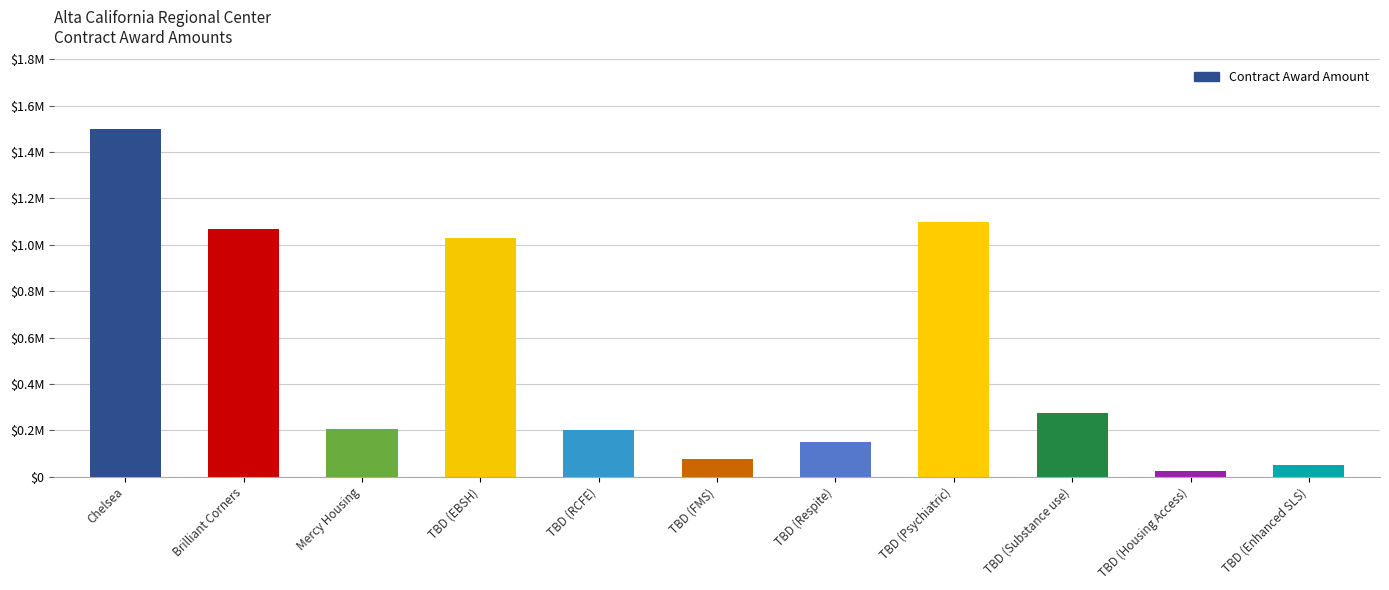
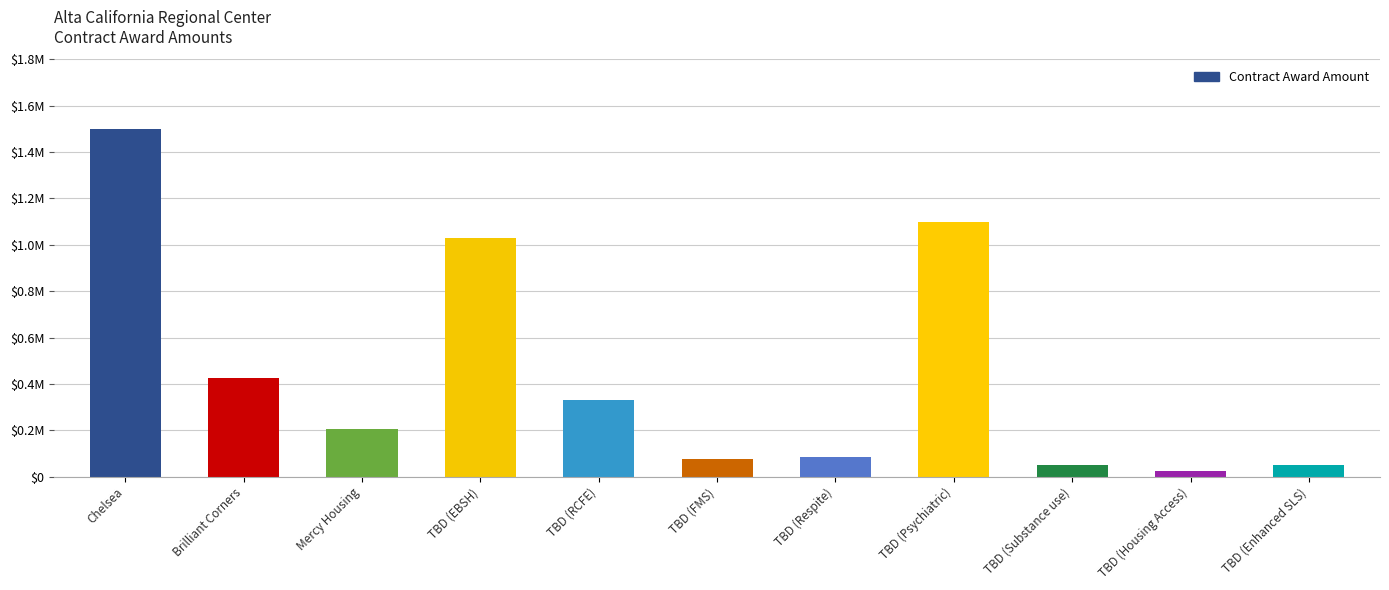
Brilliant Corners: $1070000 -> $430000
TBD (RCFE): $200000 -> $330000
TBD (Respite): $150000 -> $80000
TBD (Substance use): $270000 -> $50000
